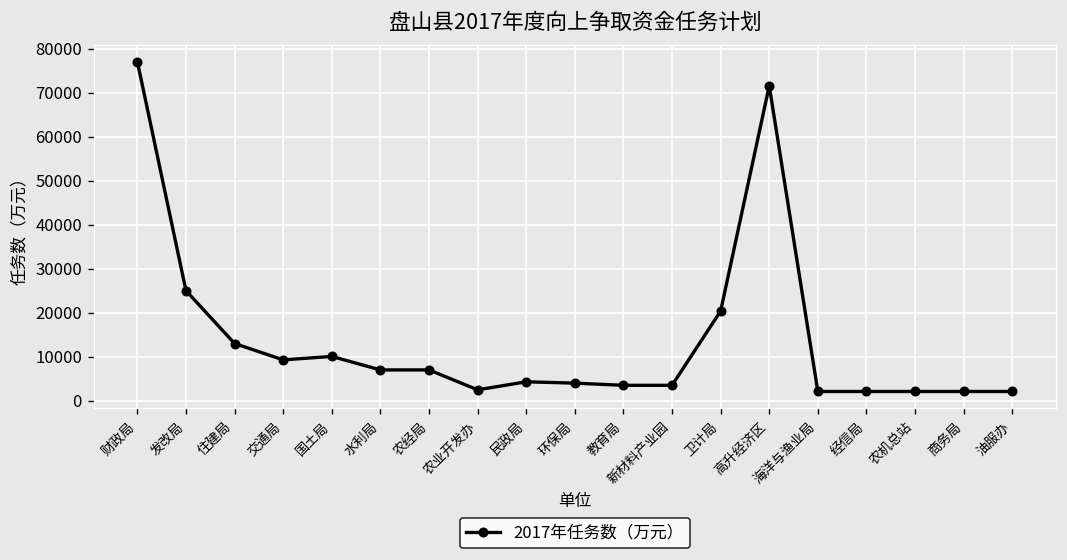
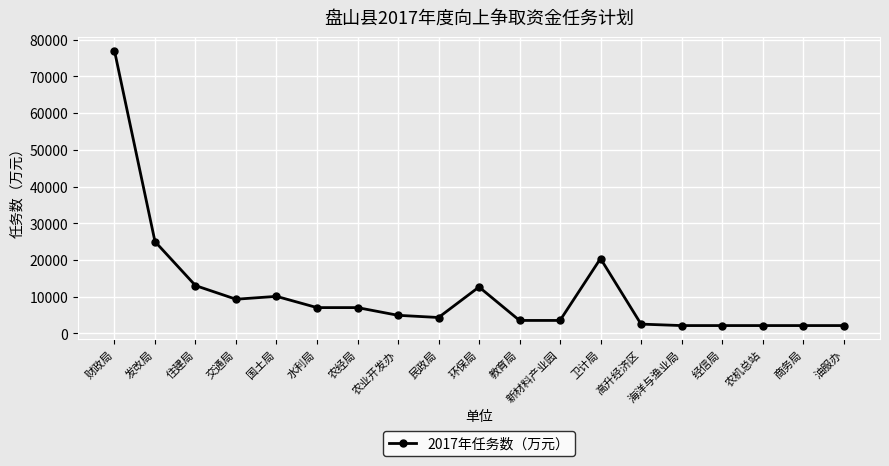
农业开发办: 2000 -> 5000
环保局: 4000 -> 13000
高升经济区: 72000 -> 3000
